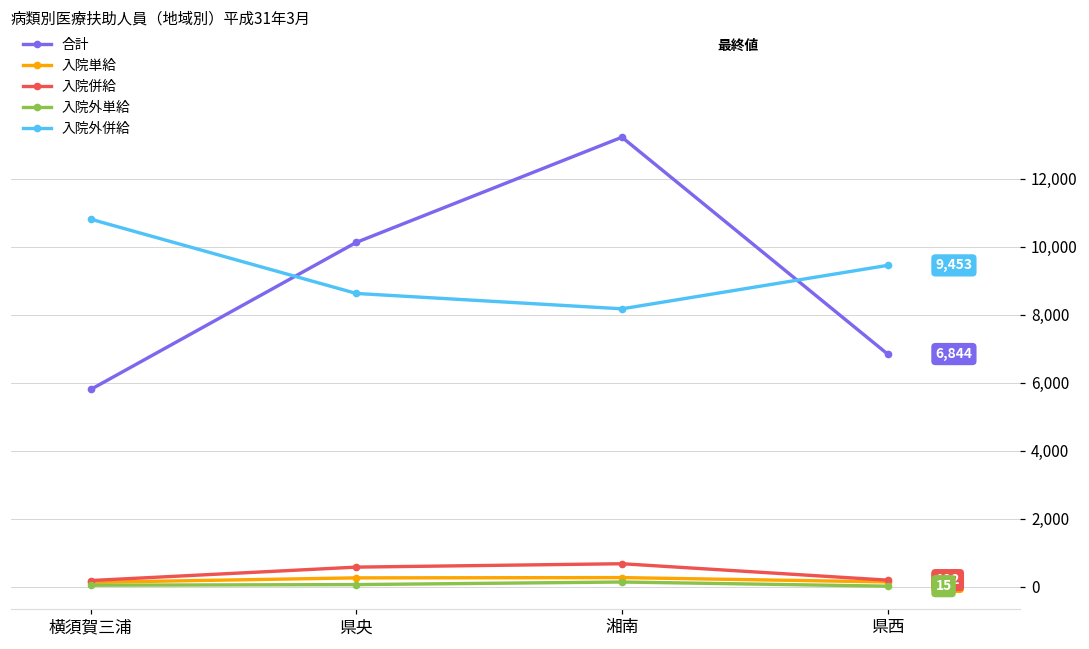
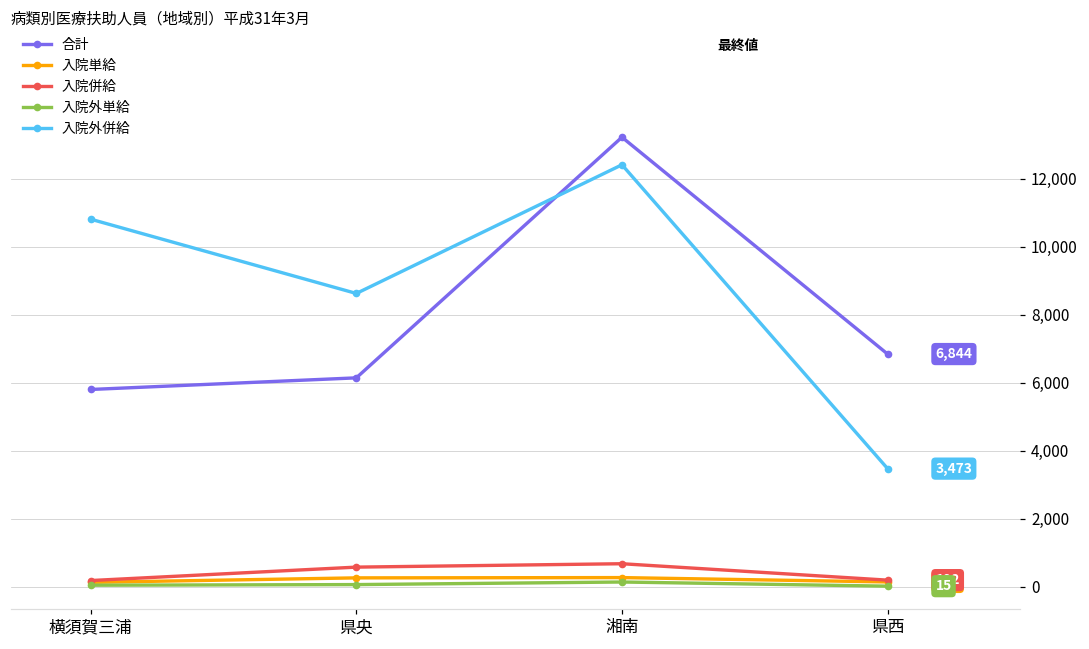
合計, 県央: 10,100 -> 6,100
入院外併給, 湘南: 8,200 -> 12,400
入院外併給, 県西: 9,453 -> 3,473
